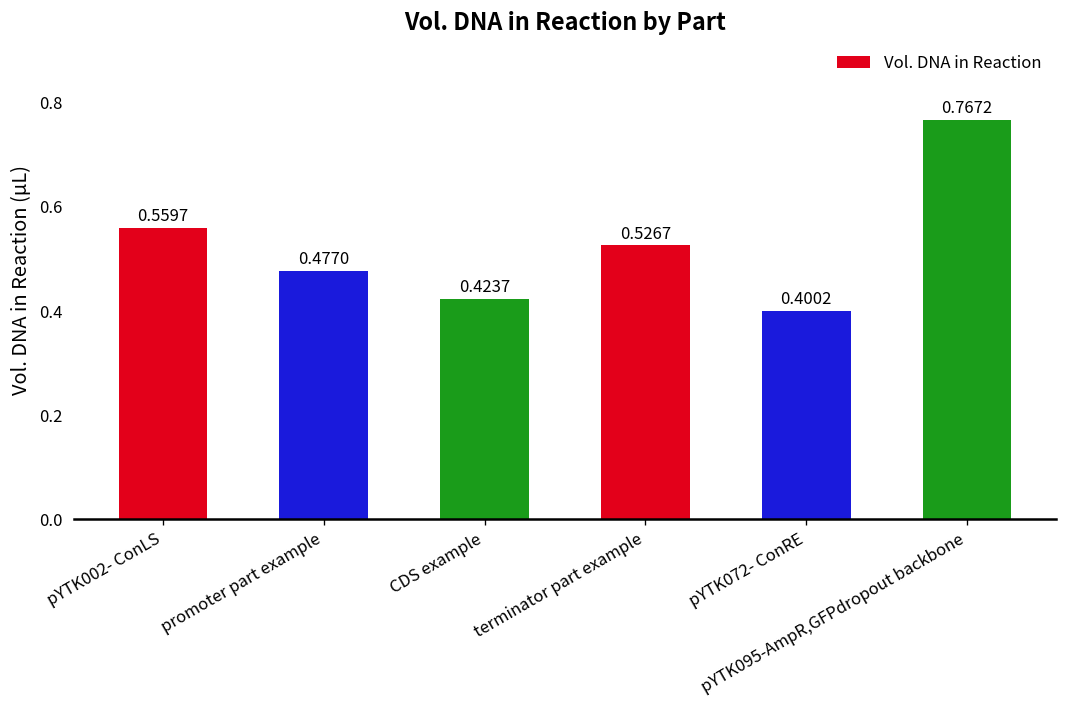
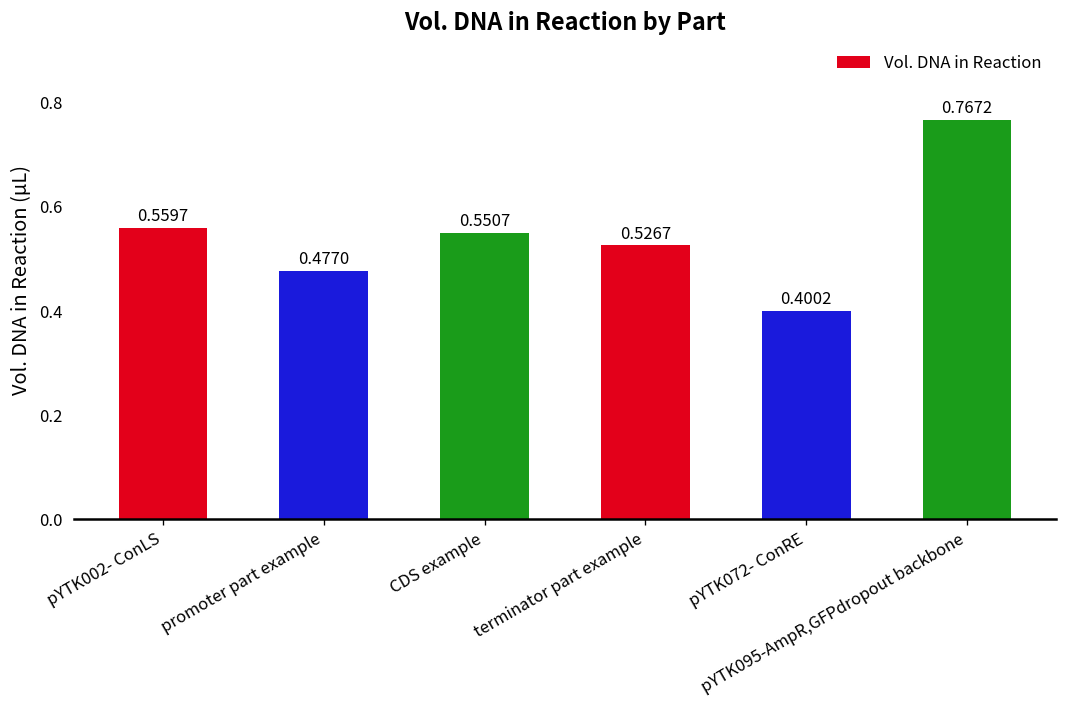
CDS example: 0.4237 -> 0.5507
